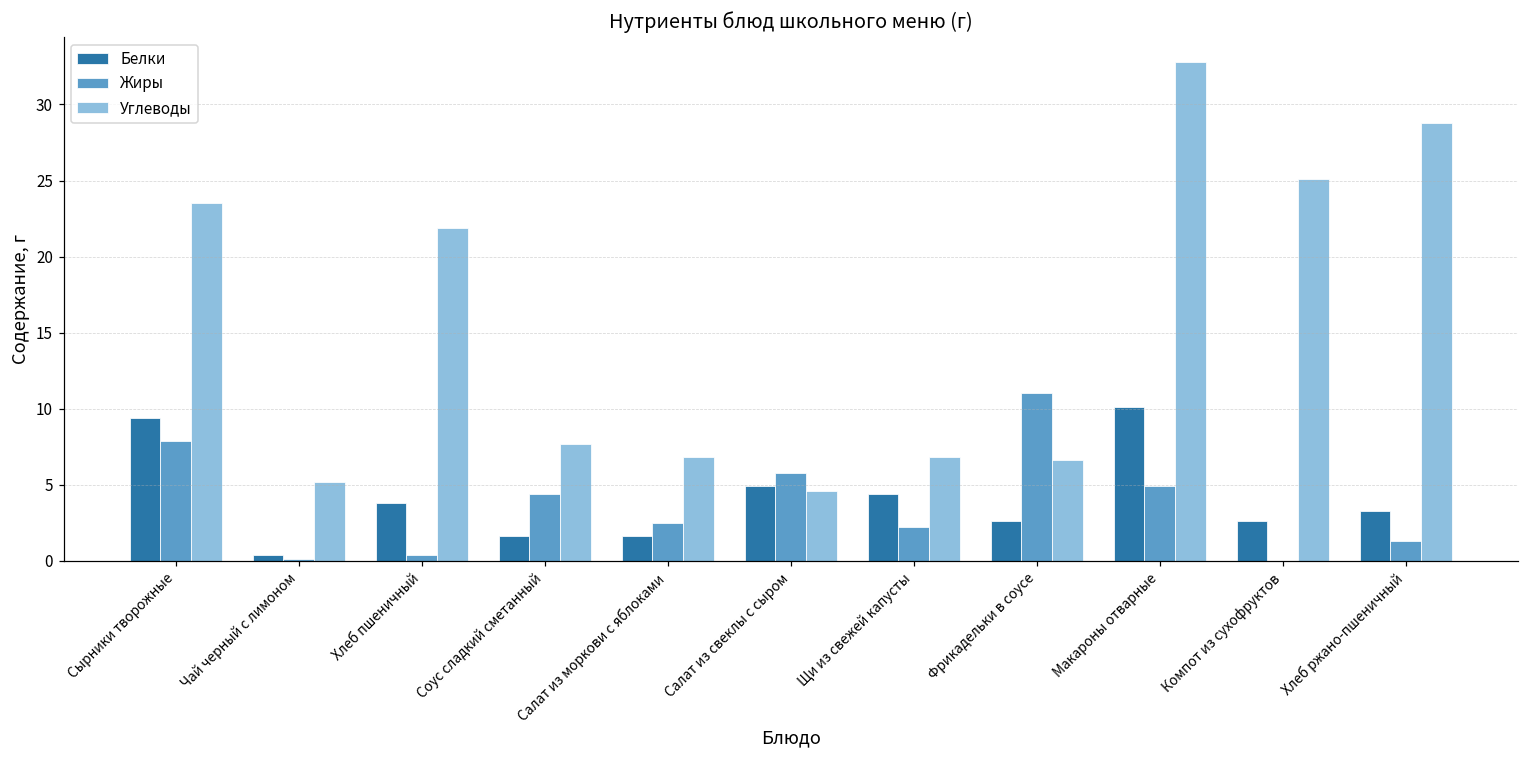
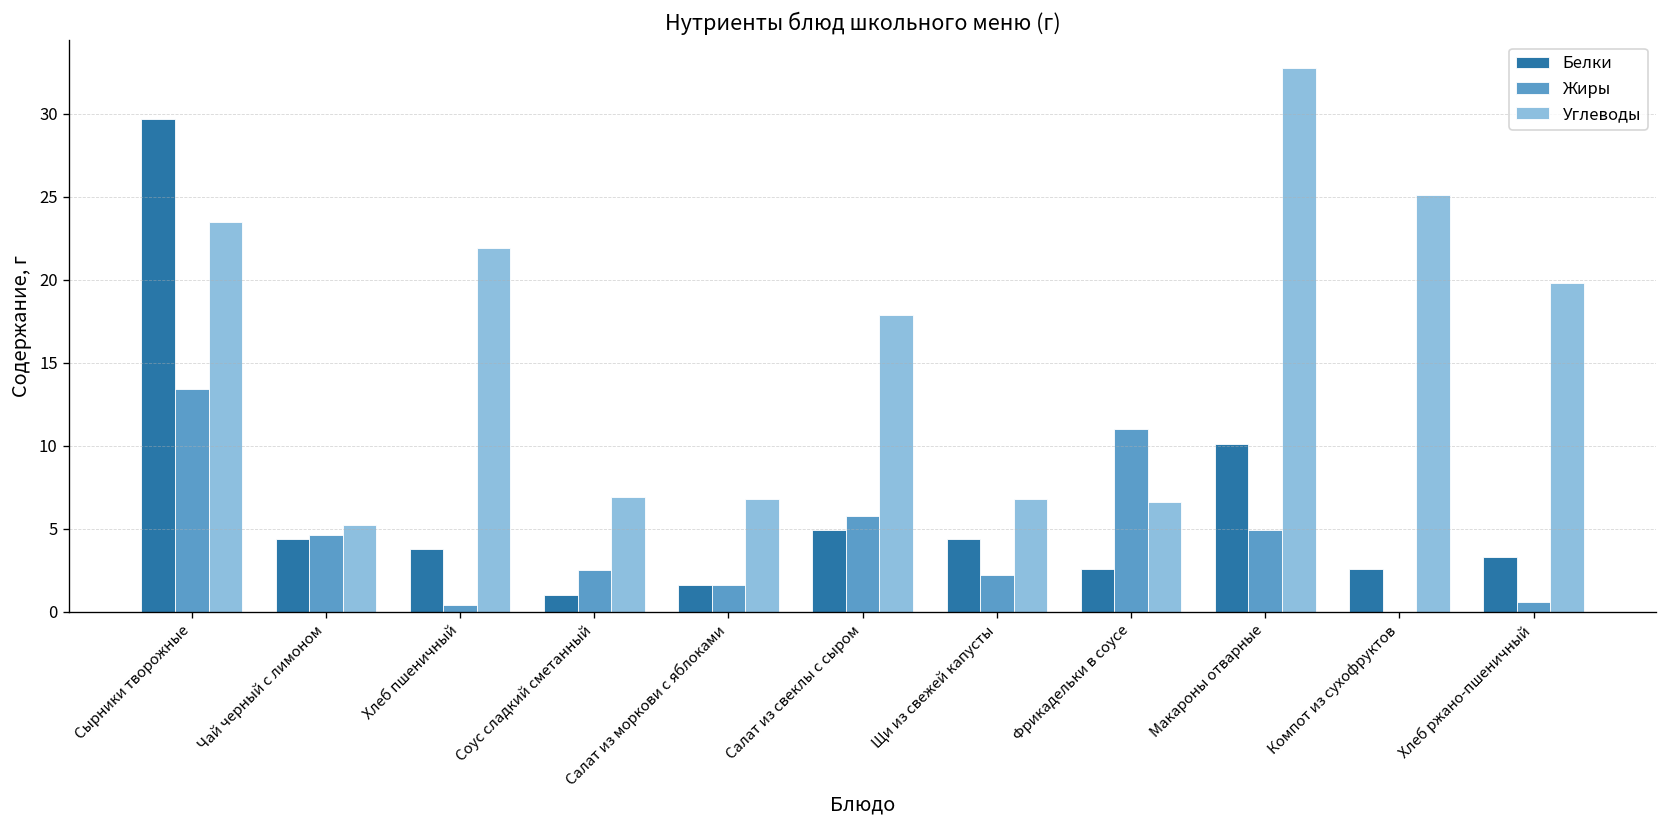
Белки, Сырники творожные: 9.4 -> 29.7
Жиры, Сырники творожные: 7.9 -> 13.4
Белки, Чай черный с лимоном: 0.4 -> 4.4
Жиры, Чай черный с лимоном: 0.1 -> 4.6
Белки, Соус сладкий сметанный: 1.6 -> 1.0
Жиры, Соус сладкий сметанный: 4.4 -> 2.5
Углеводы, Соус сладкий сметанный: 7.7 -> 6.9
Жиры, Салат из моркови с яблоками: 2.5 -> 1.6
Углеводы, Салат из свеклы с сыром: 4.6 -> 17.9
Жиры, Хлеб ржано-пшеничный: 1.3 -> 0.6
Углеводы, Хлеб ржано-пшеничный: 28.8 -> 19.8
